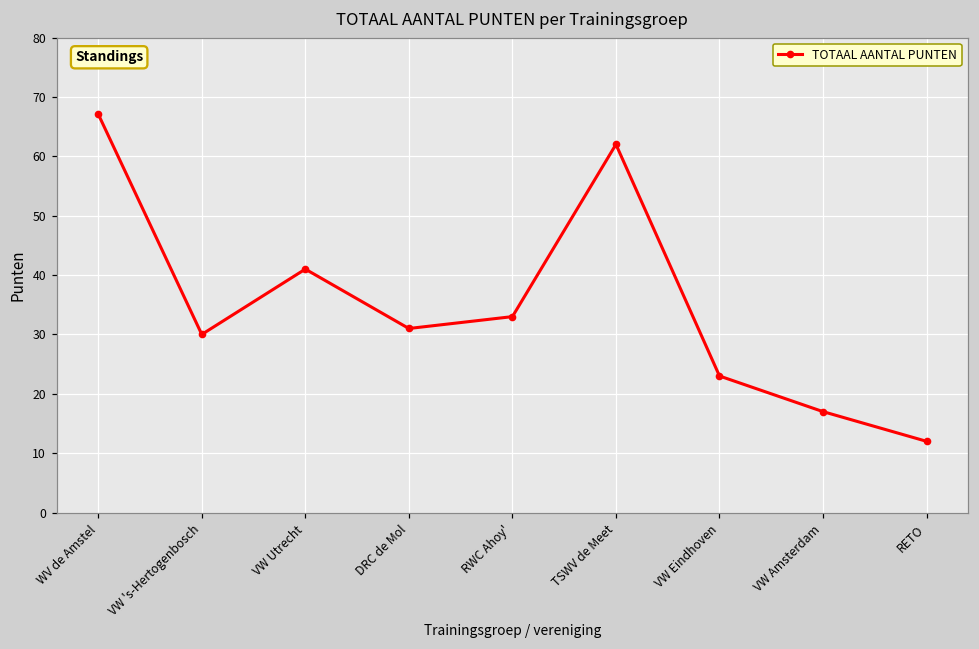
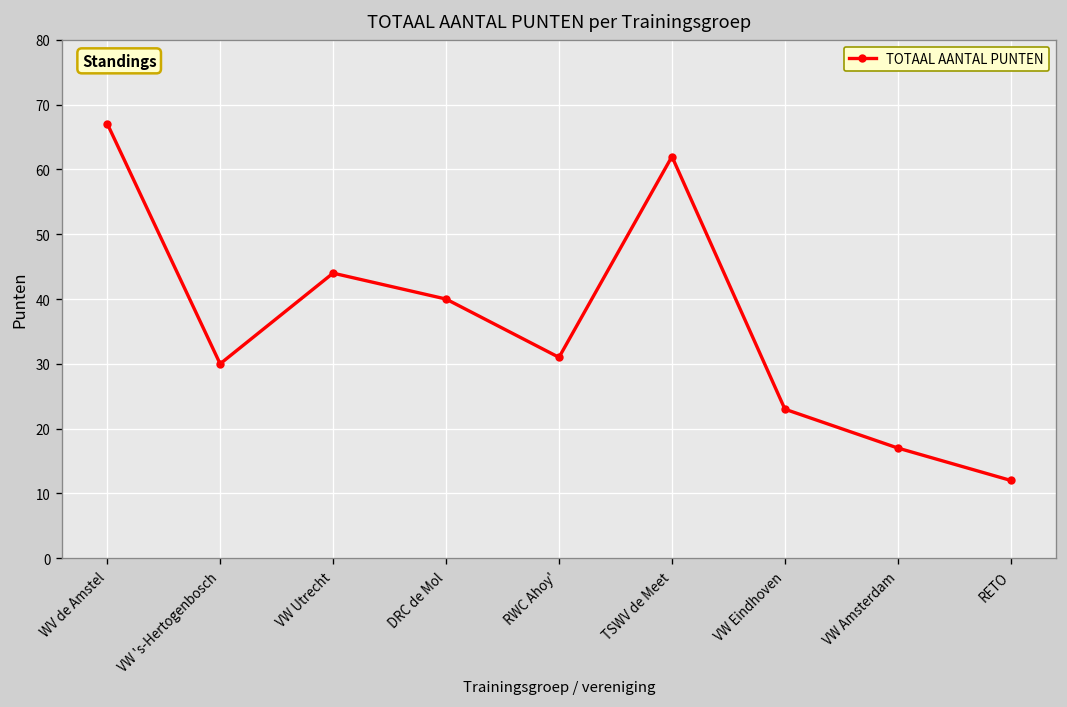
VW Utrecht: 41 -> 44
DRC de Mol: 31 -> 40
RWC Ahoy': 33 -> 31
